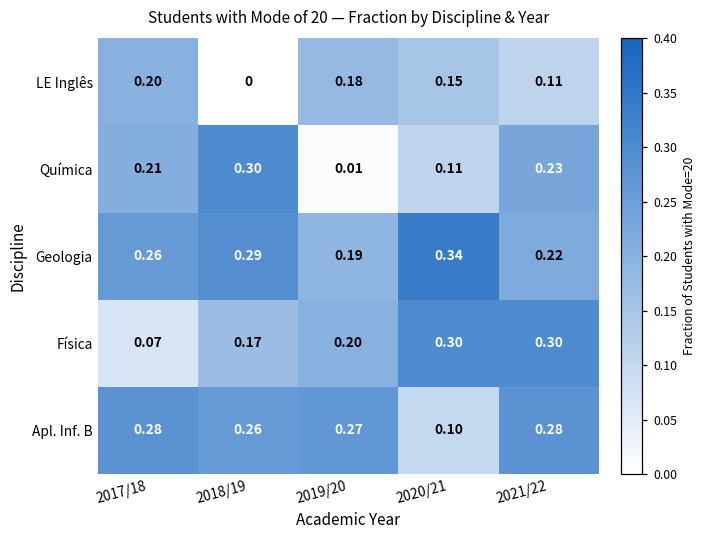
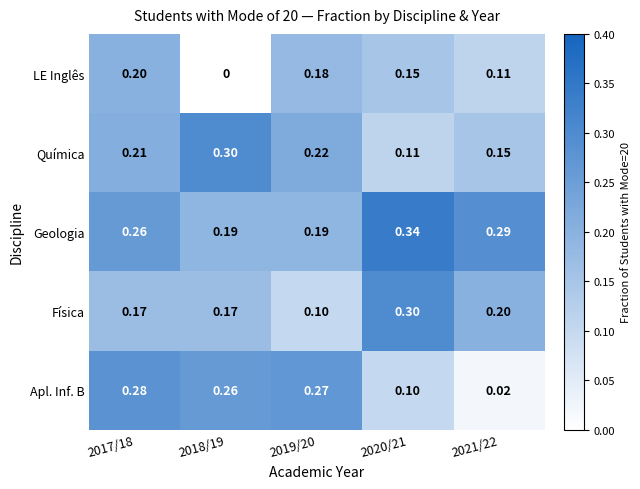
Química, 2019/20: 0.01 -> 0.22
Química, 2021/22: 0.23 -> 0.15
Geologia, 2018/19: 0.29 -> 0.19
Geologia, 2021/22: 0.22 -> 0.29
Física, 2017/18: 0.07 -> 0.17
Física, 2019/20: 0.20 -> 0.10
Física, 2021/22: 0.30 -> 0.20
Apl. Inf. B, 2021/22: 0.28 -> 0.02
